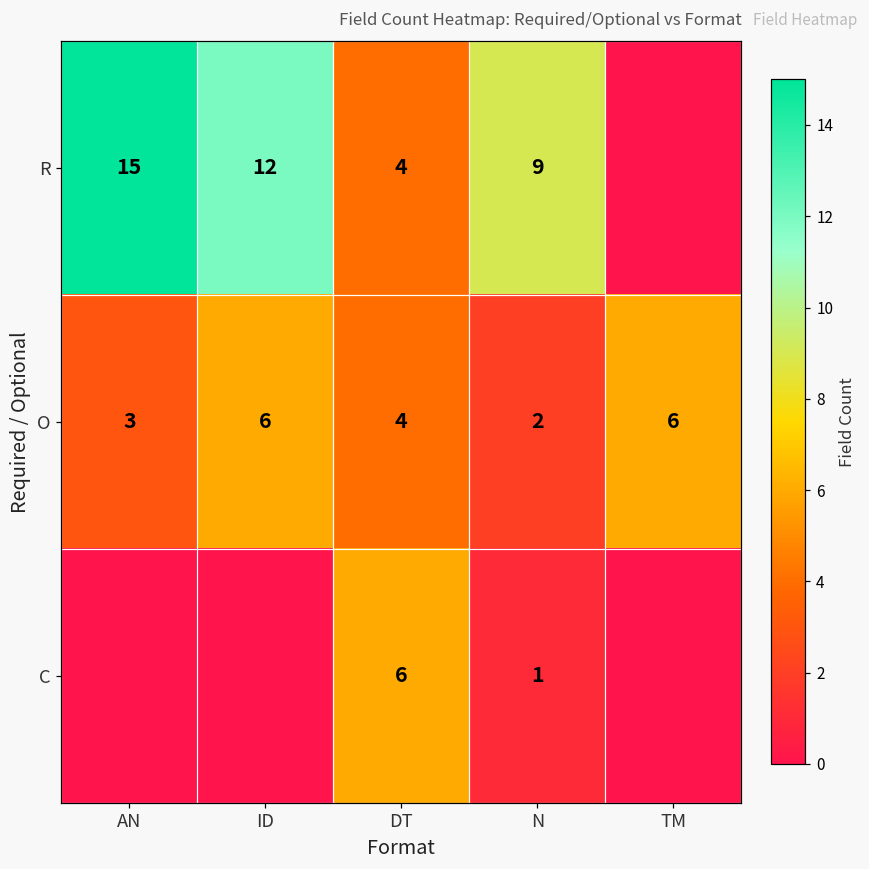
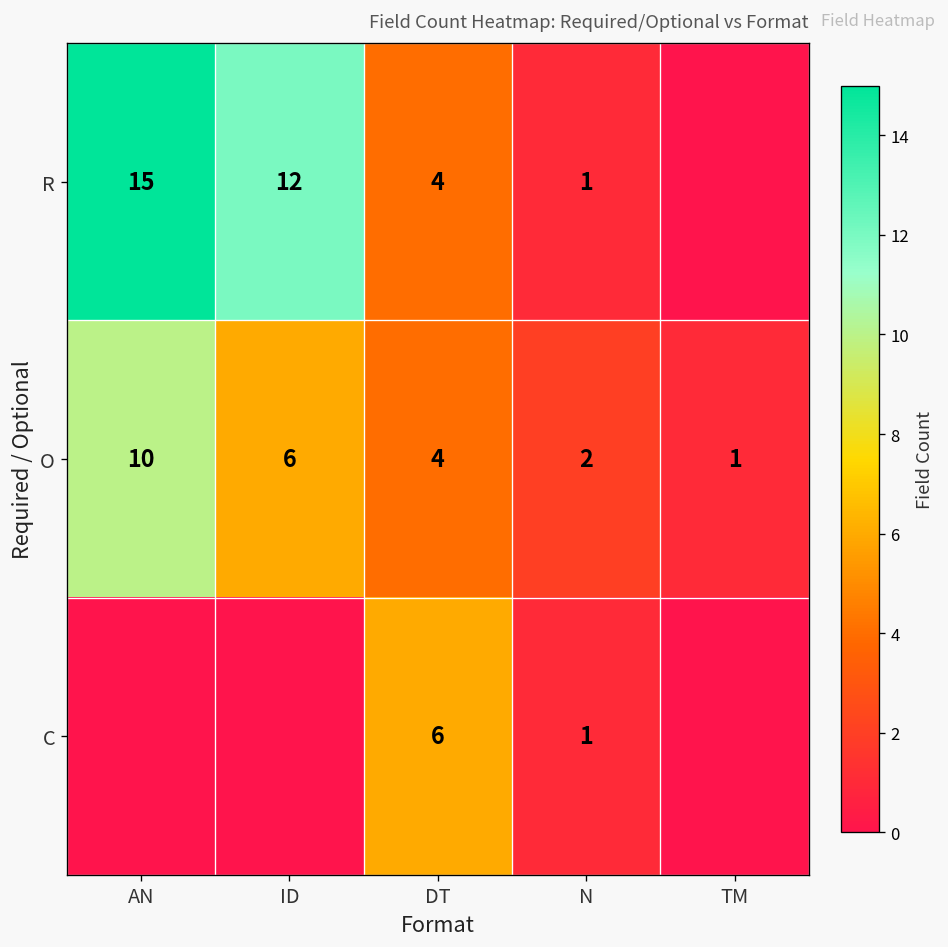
R, N: 9 -> 1
O, AN: 3 -> 10
O, TM: 6 -> 1
